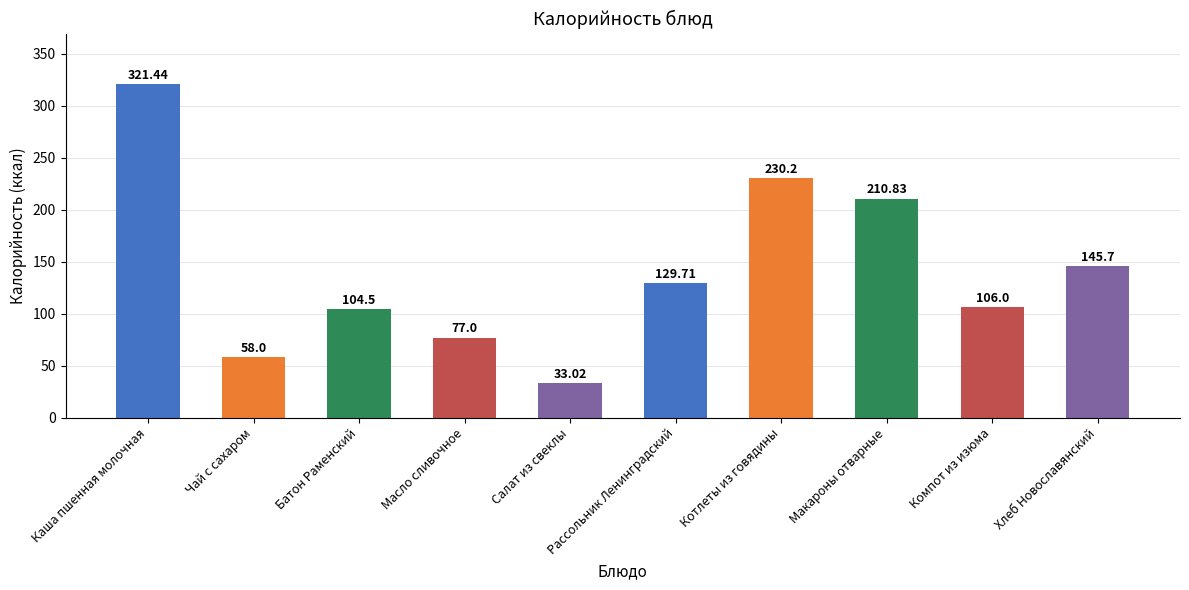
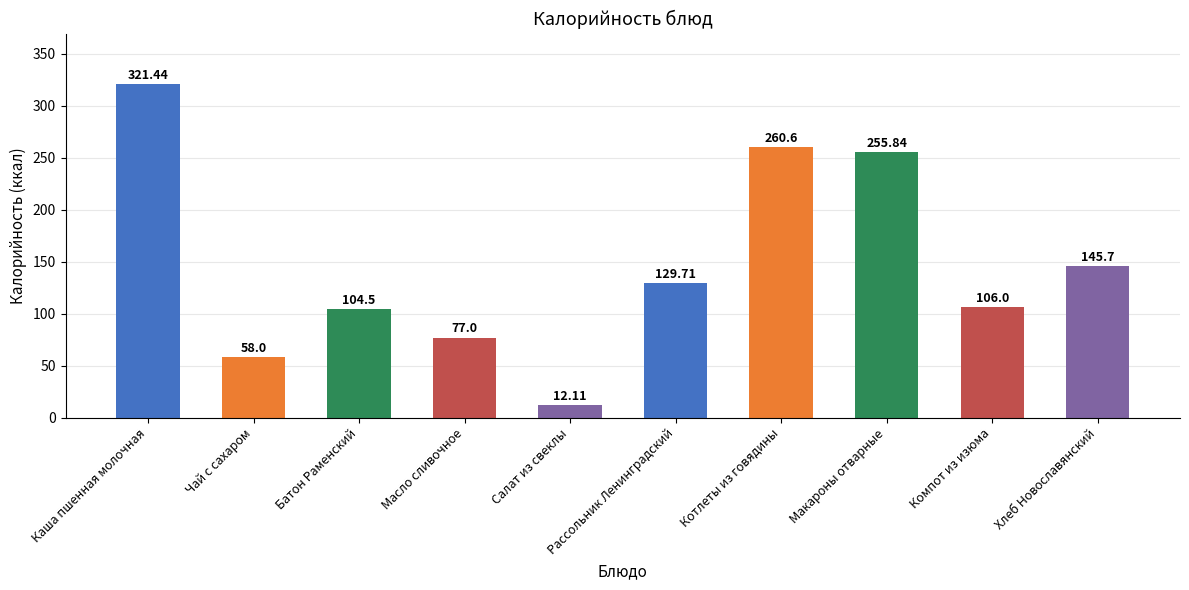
Салат из свеклы: 33.02 -> 12.11
Котлеты из говядины: 230.2 -> 260.6
Макароны отварные: 210.83 -> 255.84
